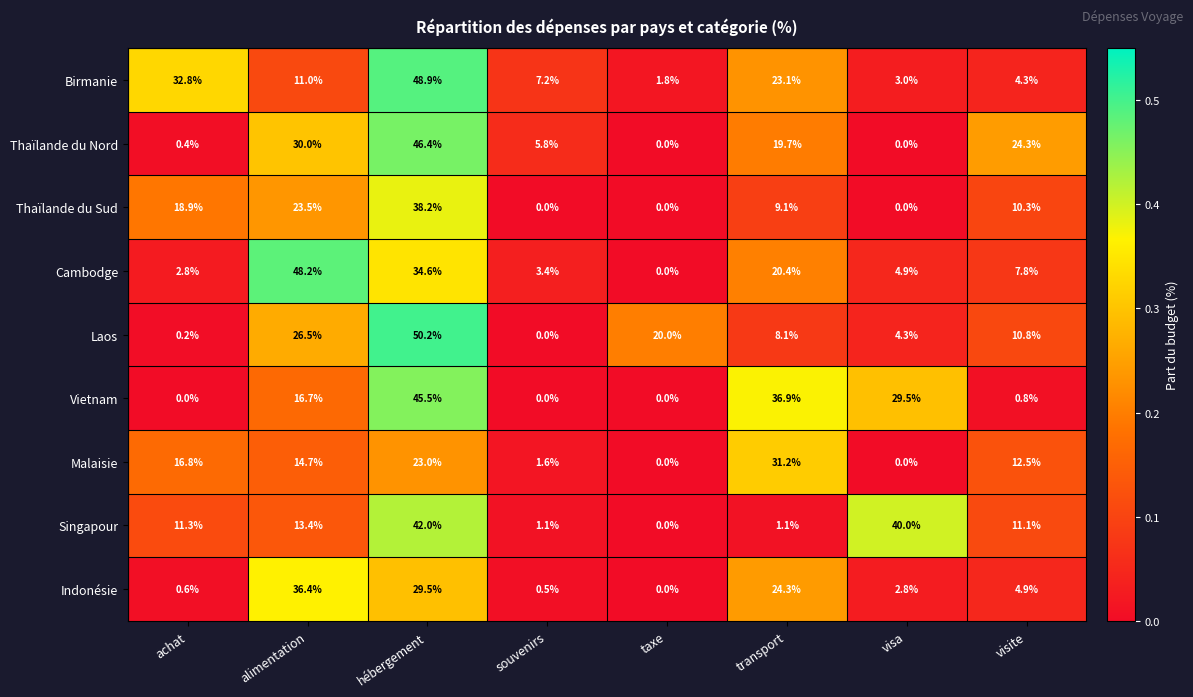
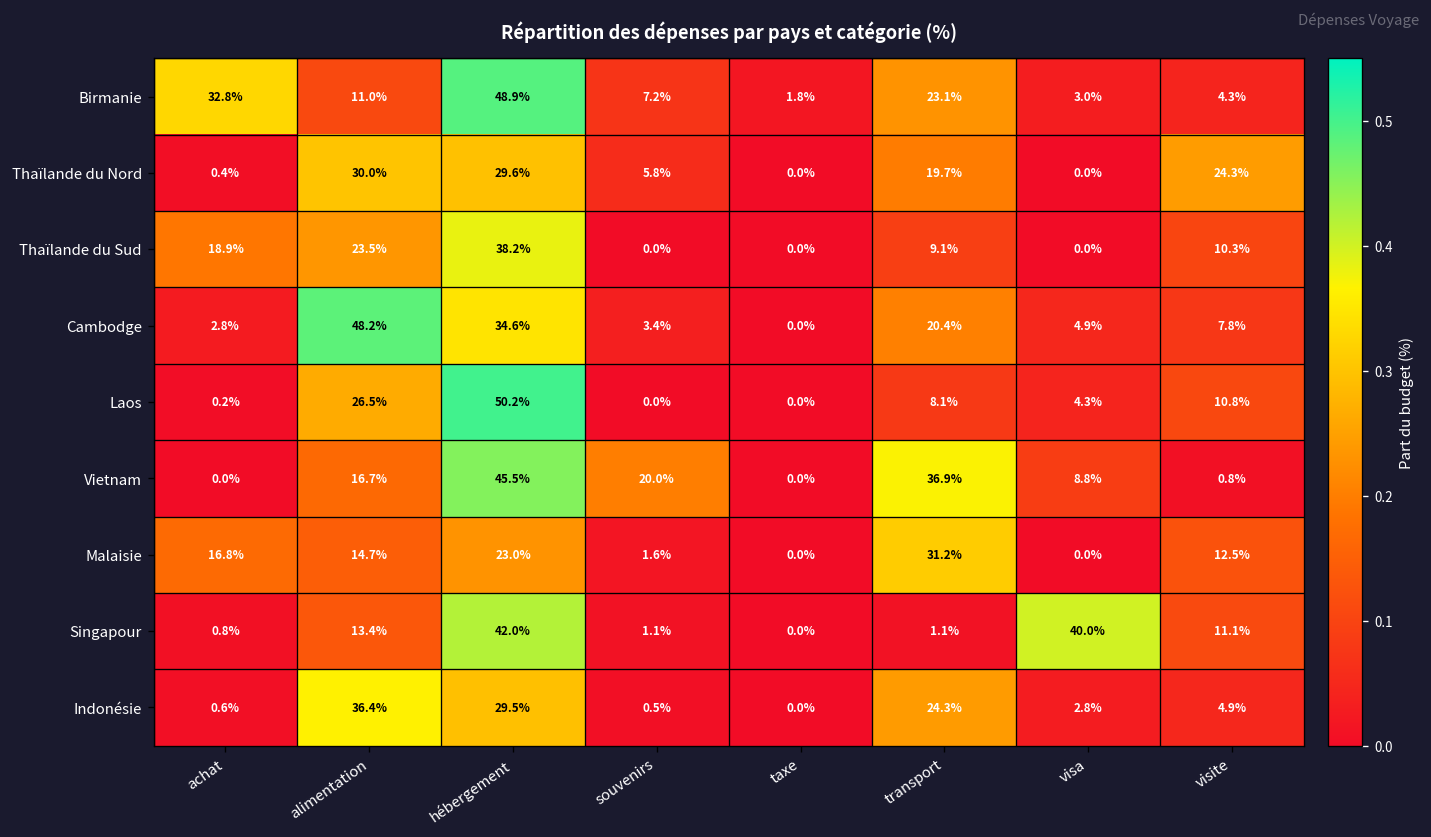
Thaïlande du Nord, hébergement: 46.4% -> 29.6%
Laos, taxe: 20.0% -> 0.0%
Vietnam, souvenirs: 0.0% -> 20.0%
Vietnam, visa: 29.5% -> 8.8%
Singapour, achat: 11.3% -> 0.8%
